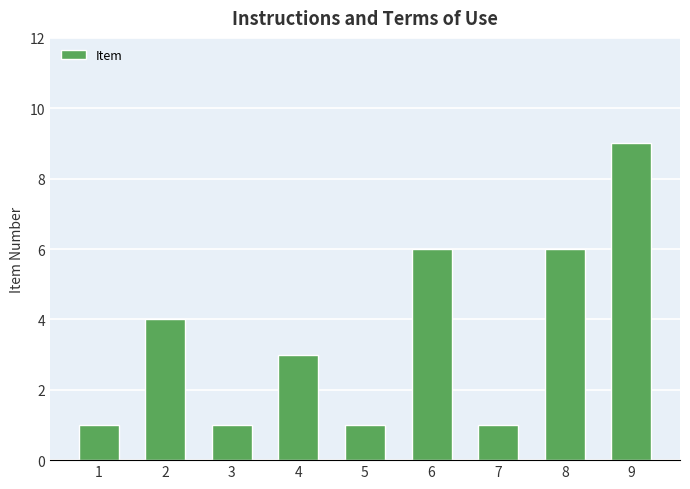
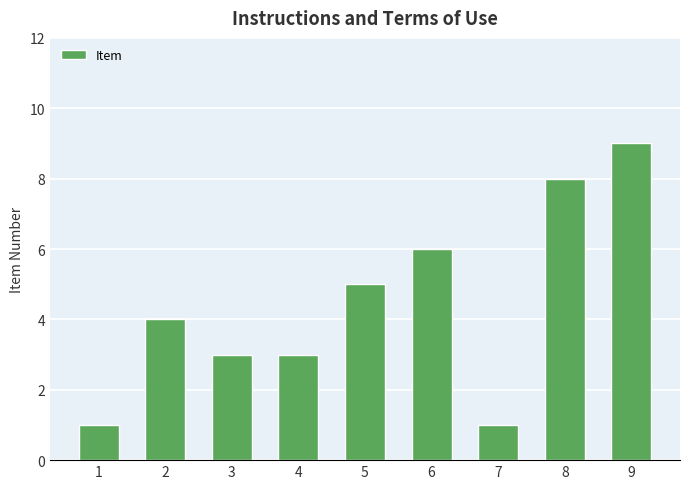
3: 1 -> 3
5: 1 -> 5
8: 6 -> 8
